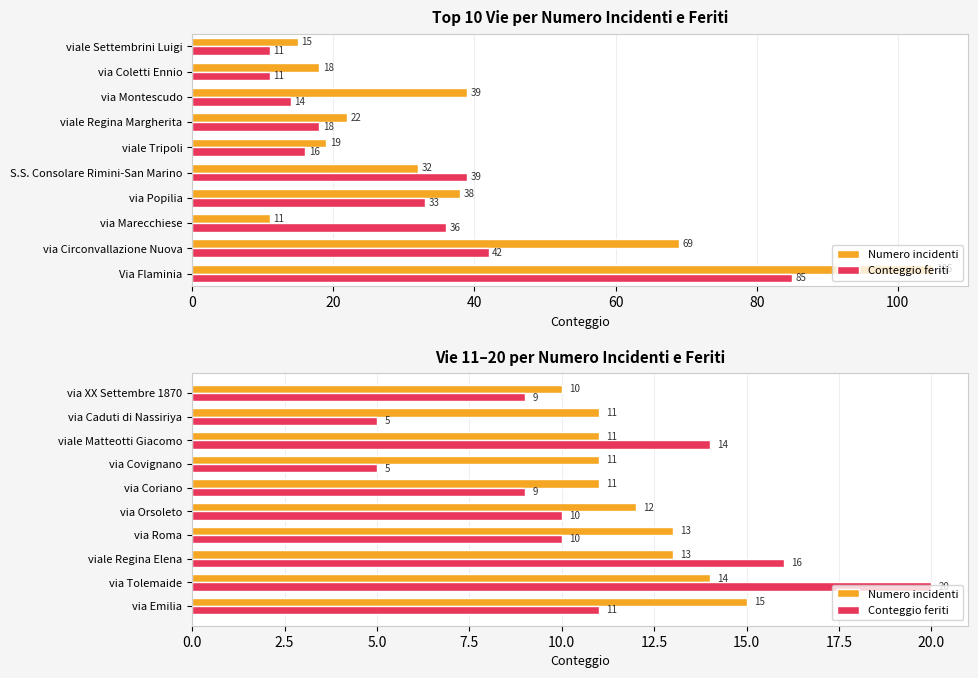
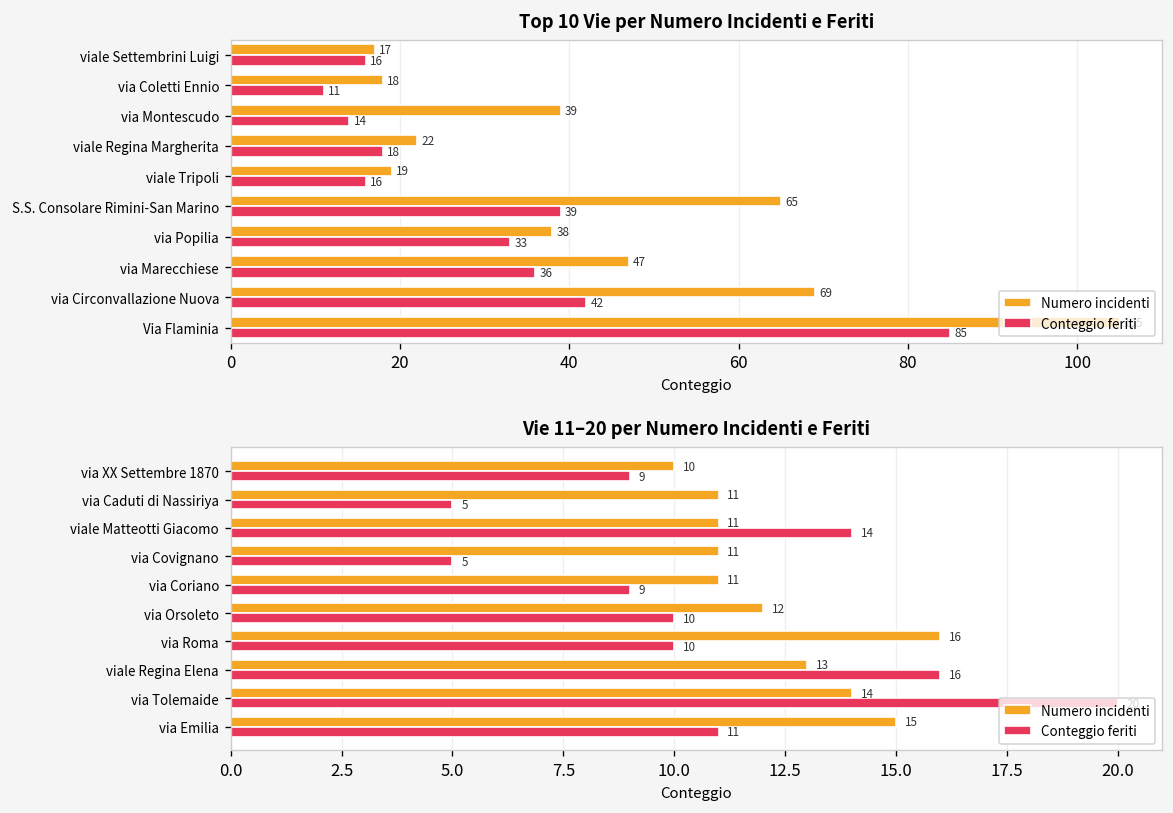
Top 10 Vie per Numero Incidenti e Feriti, Numero incidenti, viale Settembrini Luigi: 15 -> 17
Top 10 Vie per Numero Incidenti e Feriti, Conteggio feriti, viale Settembrini Luigi: 11 -> 16
Top 10 Vie per Numero Incidenti e Feriti, Numero incidenti, S.S. Consolare Rimini-San Marino: 32 -> 65
Top 10 Vie per Numero Incidenti e Feriti, Numero incidenti, via Marecchiese: 11 -> 47
Vie 11–20 per Numero Incidenti e Feriti, Numero incidenti, via Roma: 13 -> 16
